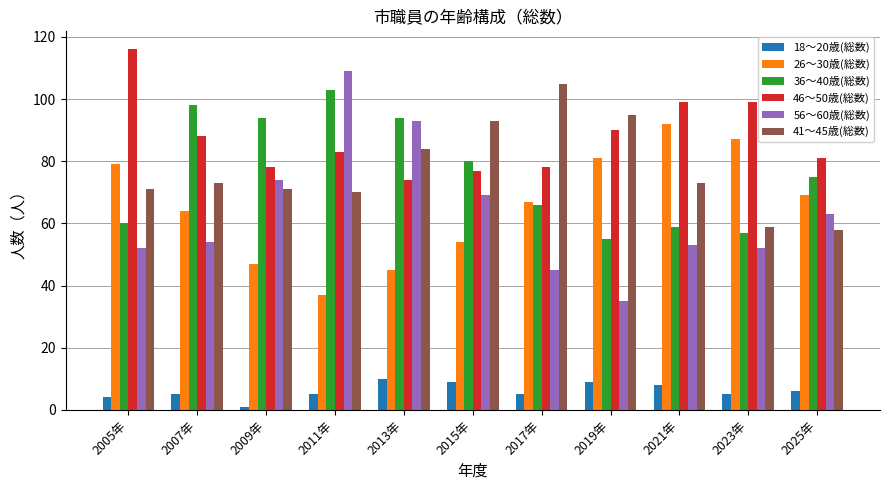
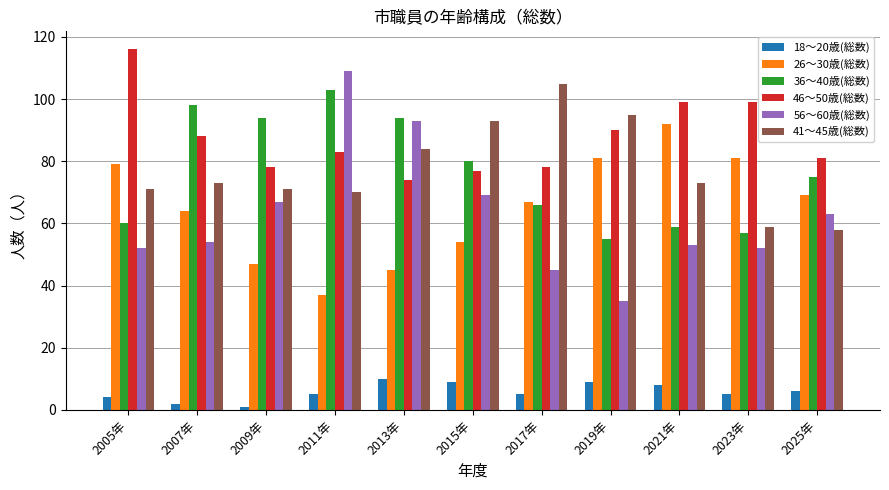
18～20歳(総数), 2007年: 5 -> 2
56～60歳(総数), 2009年: 74 -> 67
26～30歳(総数), 2023年: 87 -> 81
